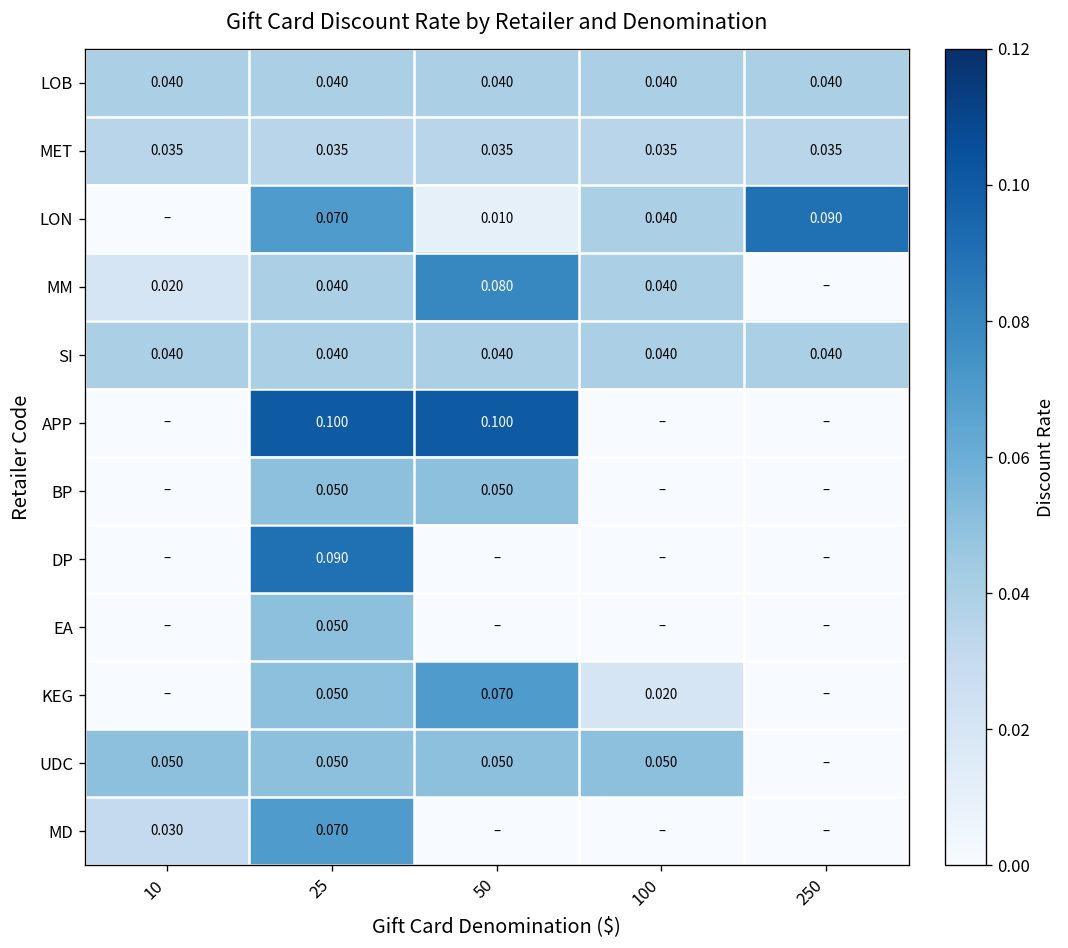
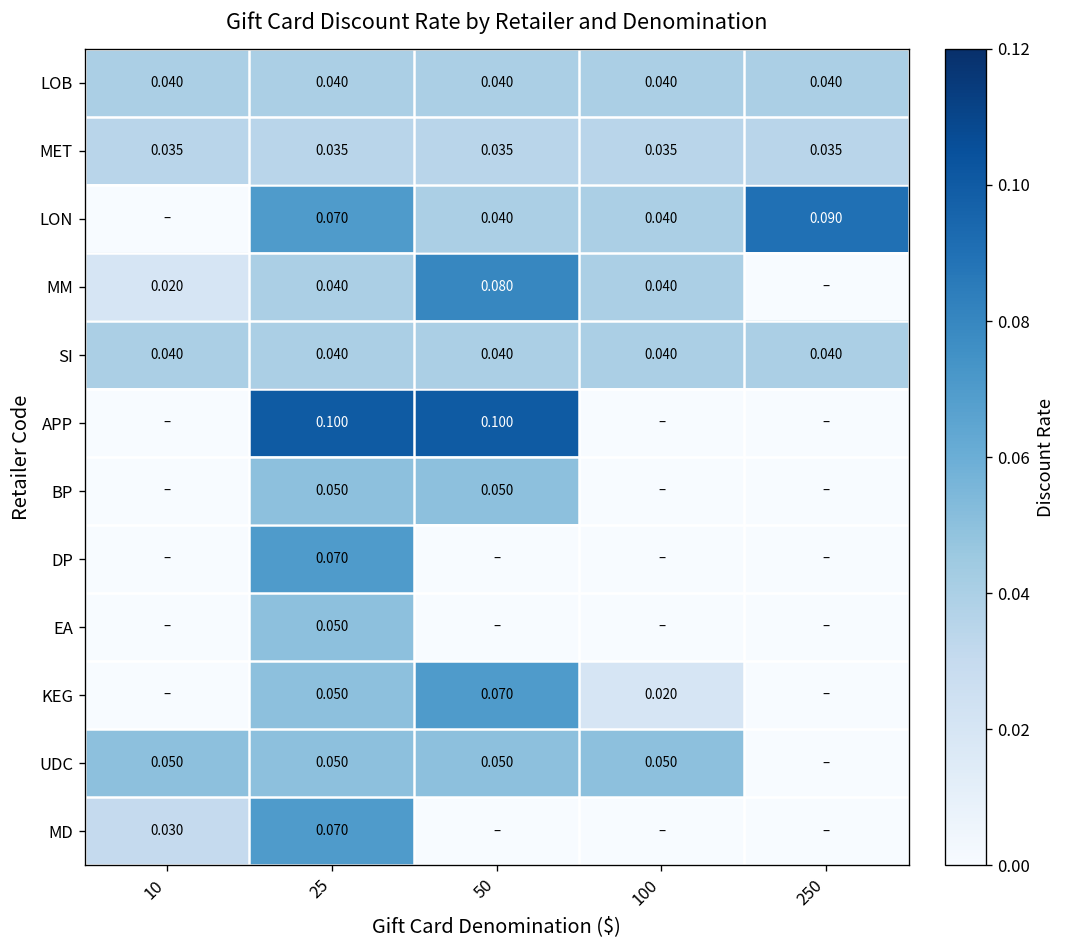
LON, 50: 0.010 -> 0.040
DP, 25: 0.090 -> 0.070
